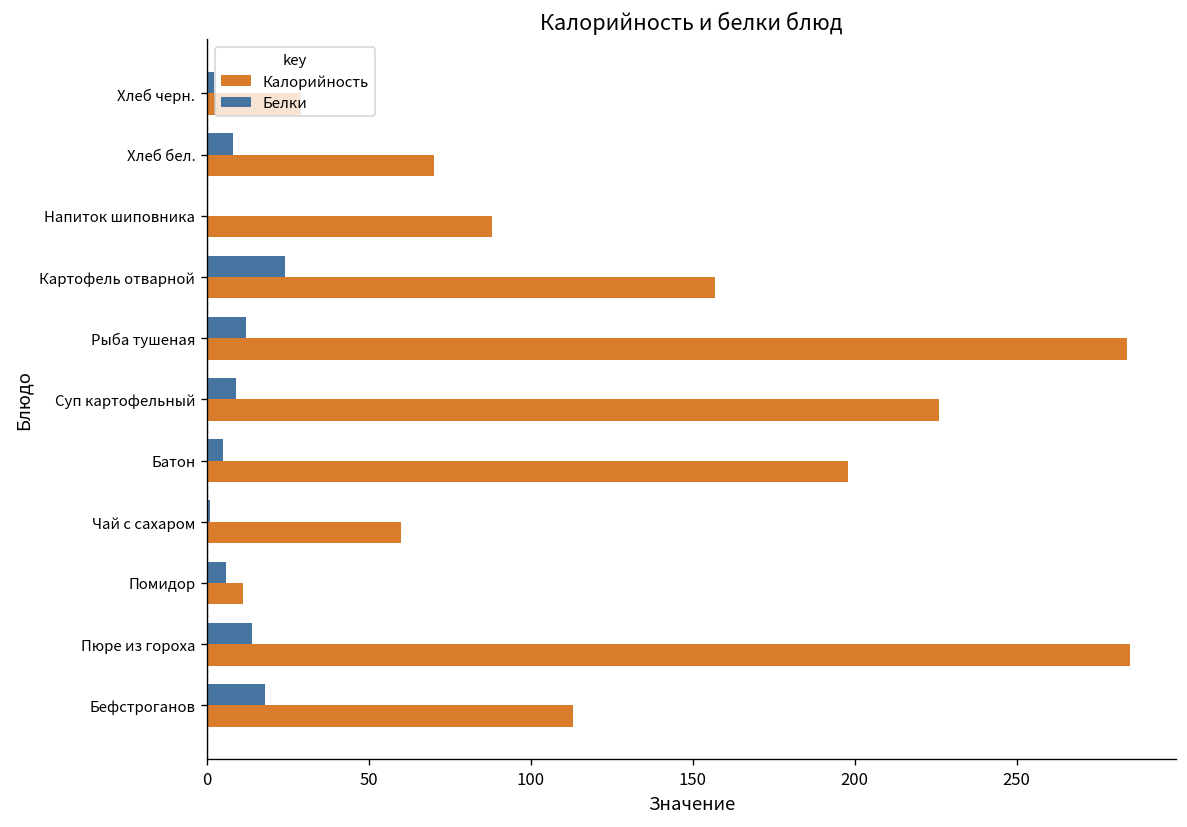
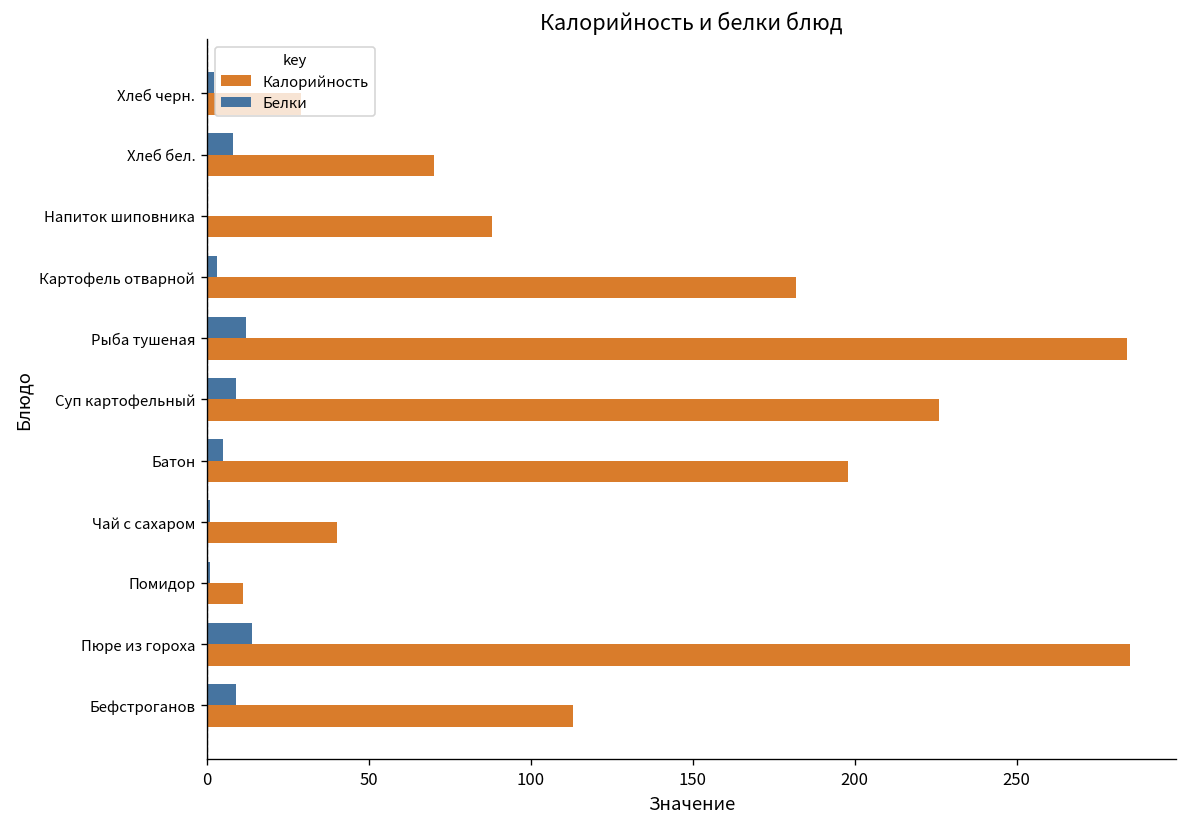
Белки, Картофель отварной: 24 -> 3
Калорийность, Картофель отварной: 157 -> 182
Калорийность, Чай с сахаром: 60 -> 40
Белки, Помидор: 6 -> 1
Белки, Бефстроганов: 18 -> 9
